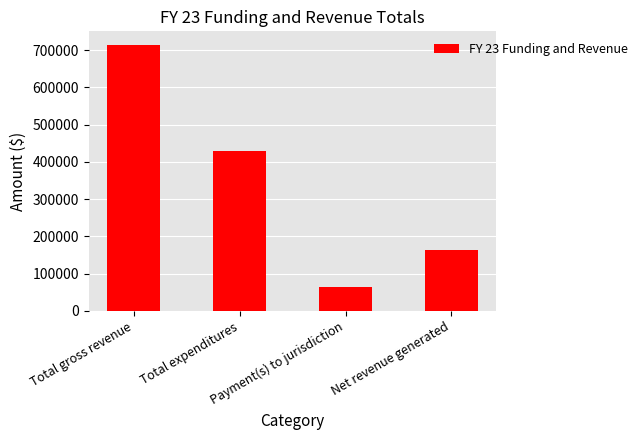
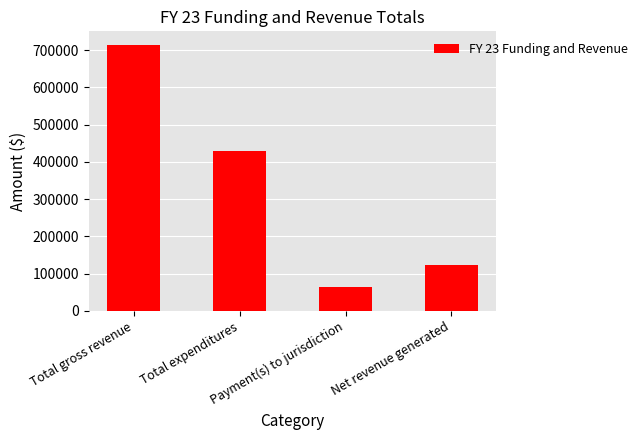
Net revenue generated: 160000 -> 120000
